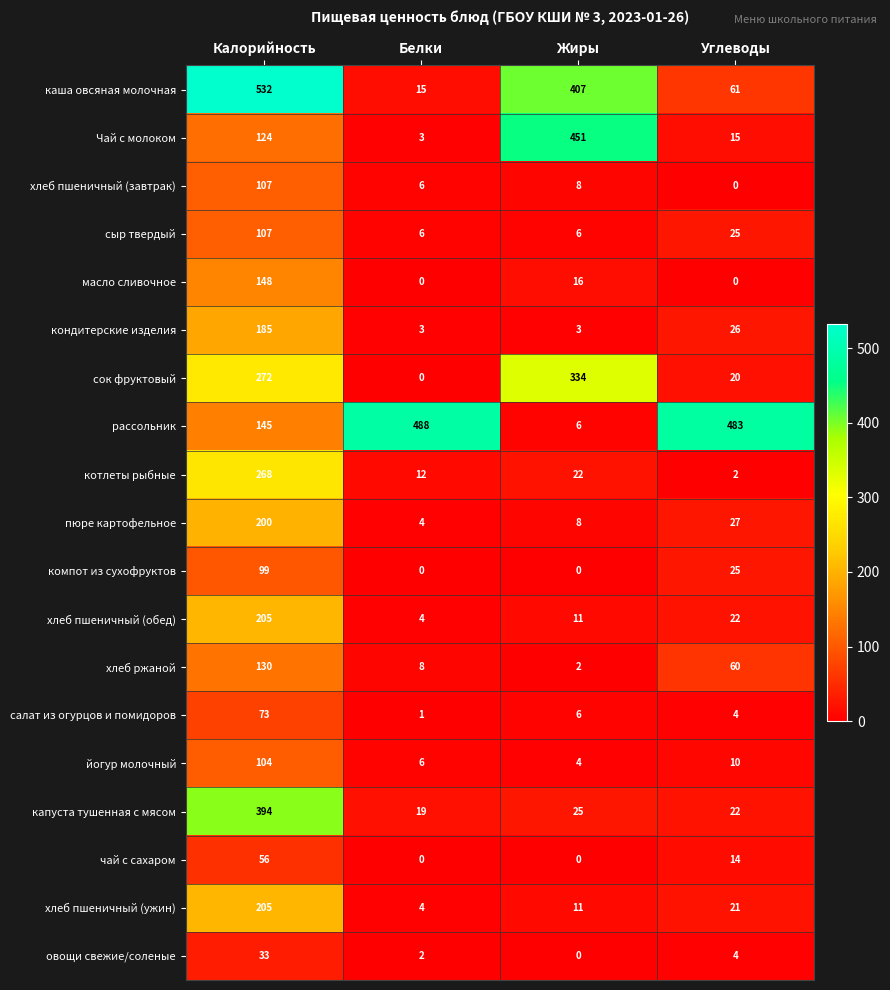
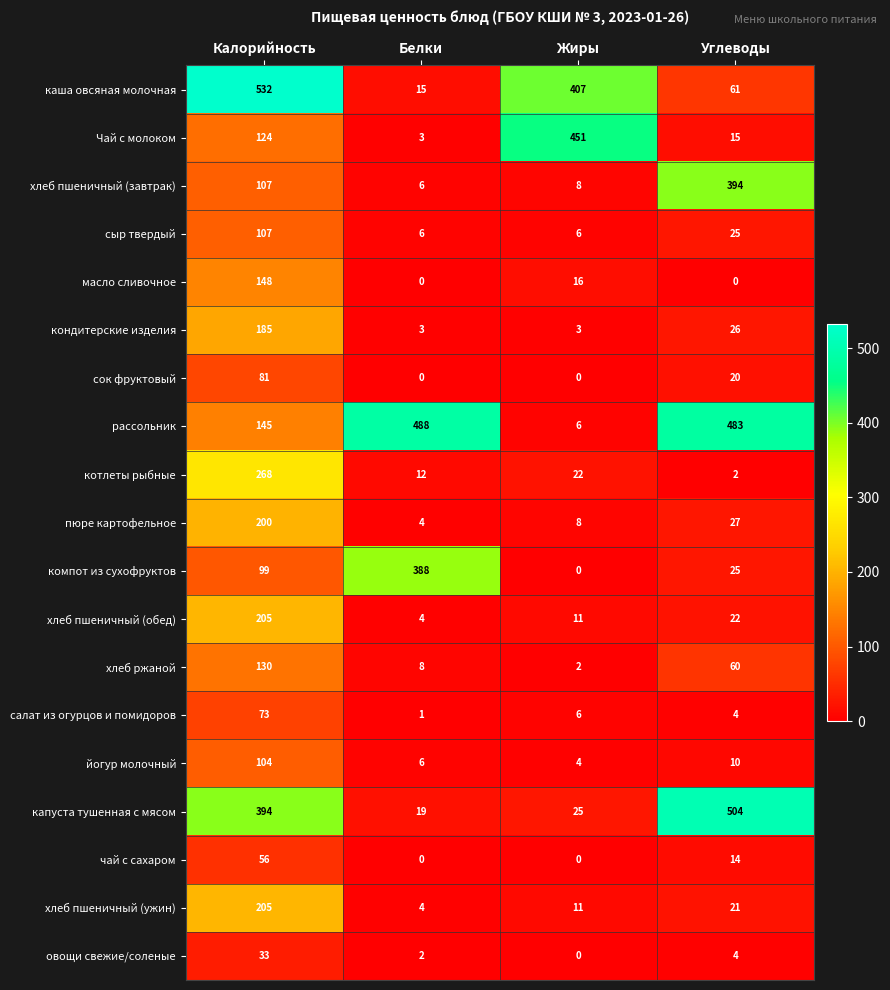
хлеб пшеничный (завтрак), Углеводы: 0 -> 394
сок фруктовый, Калорийность: 272 -> 81
сок фруктовый, Жиры: 334 -> 0
компот из сухофруктов, Белки: 0 -> 388
капуста тушенная с мясом, Углеводы: 22 -> 504
